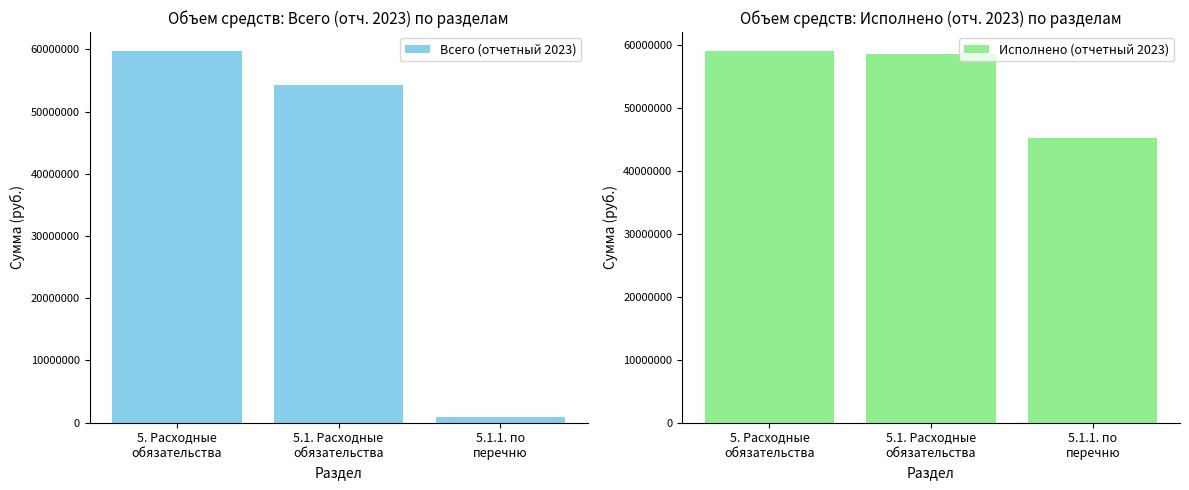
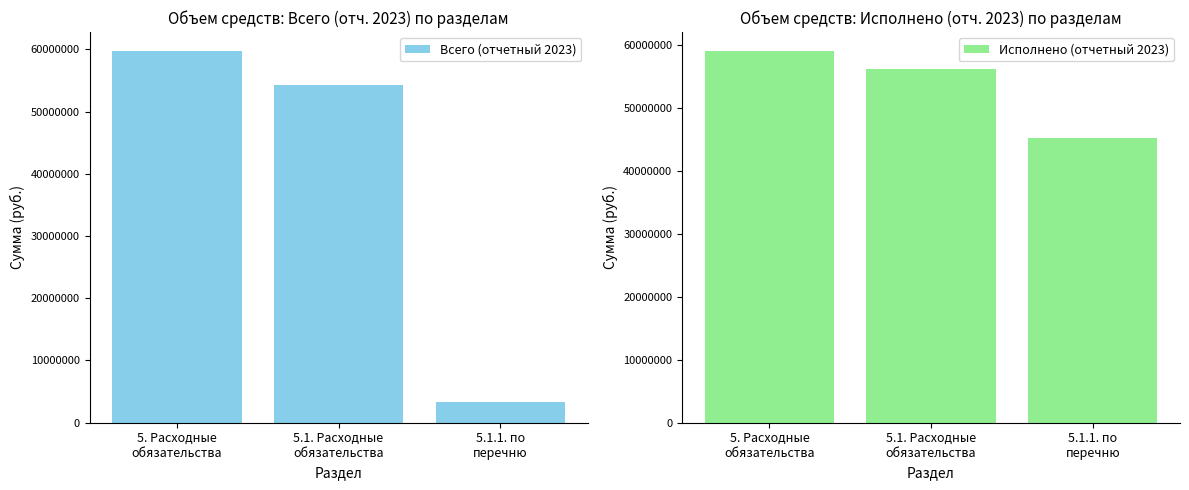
Объем средств: Всего (отч. 2023) по разделам, 5.1.1. по перечню: 1000000 -> 3000000
Объем средств: Исполнено (отч. 2023) по разделам, 5.1. Расходные обязательства: 59000000 -> 56000000
